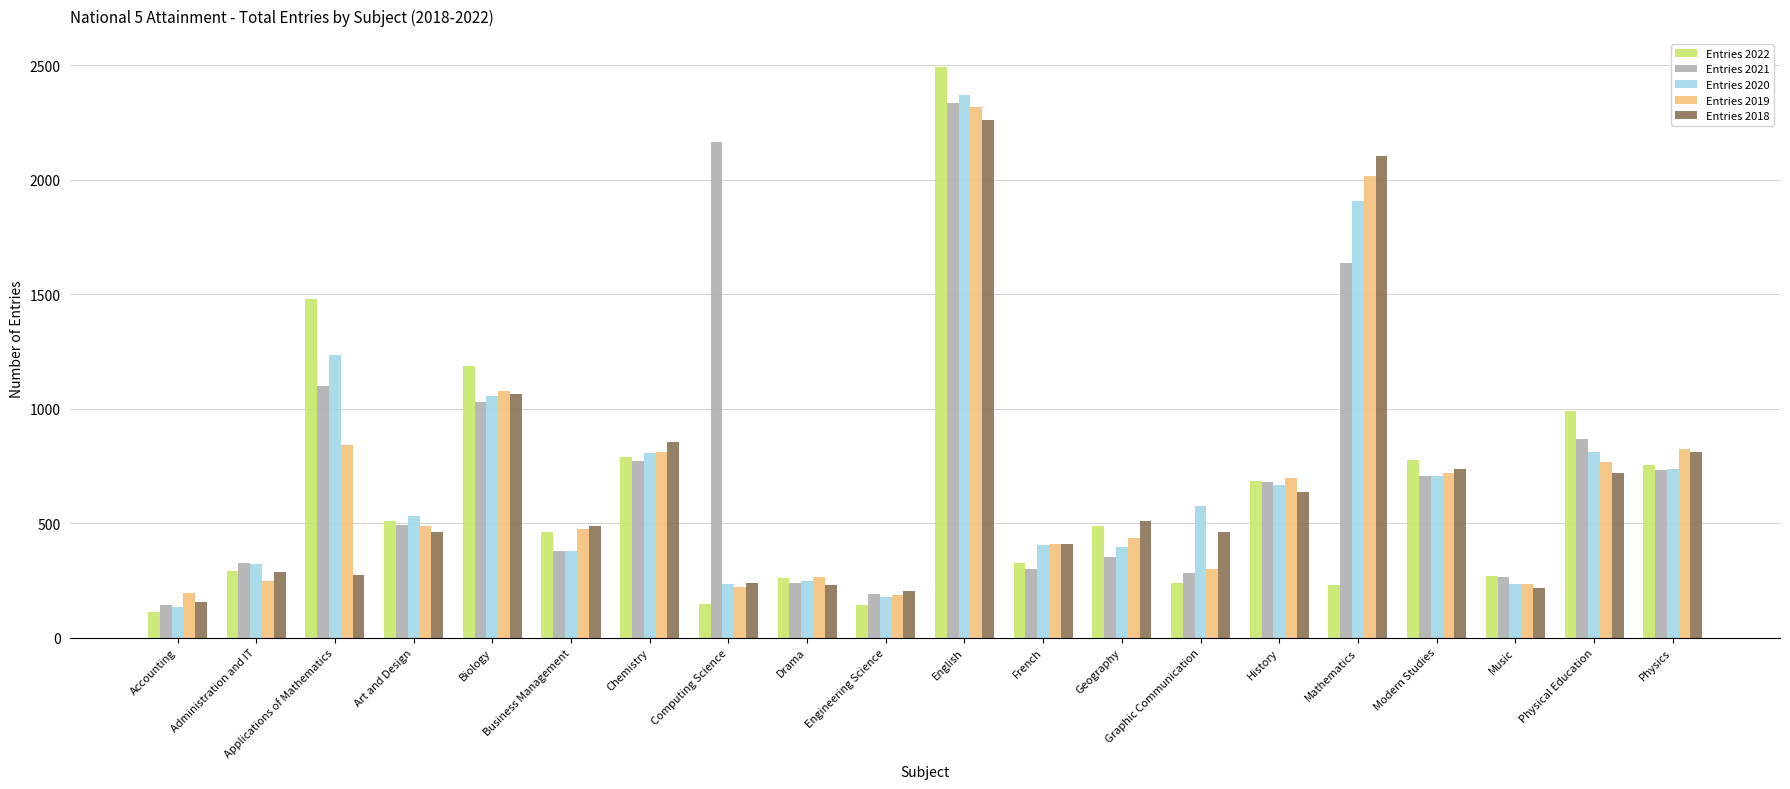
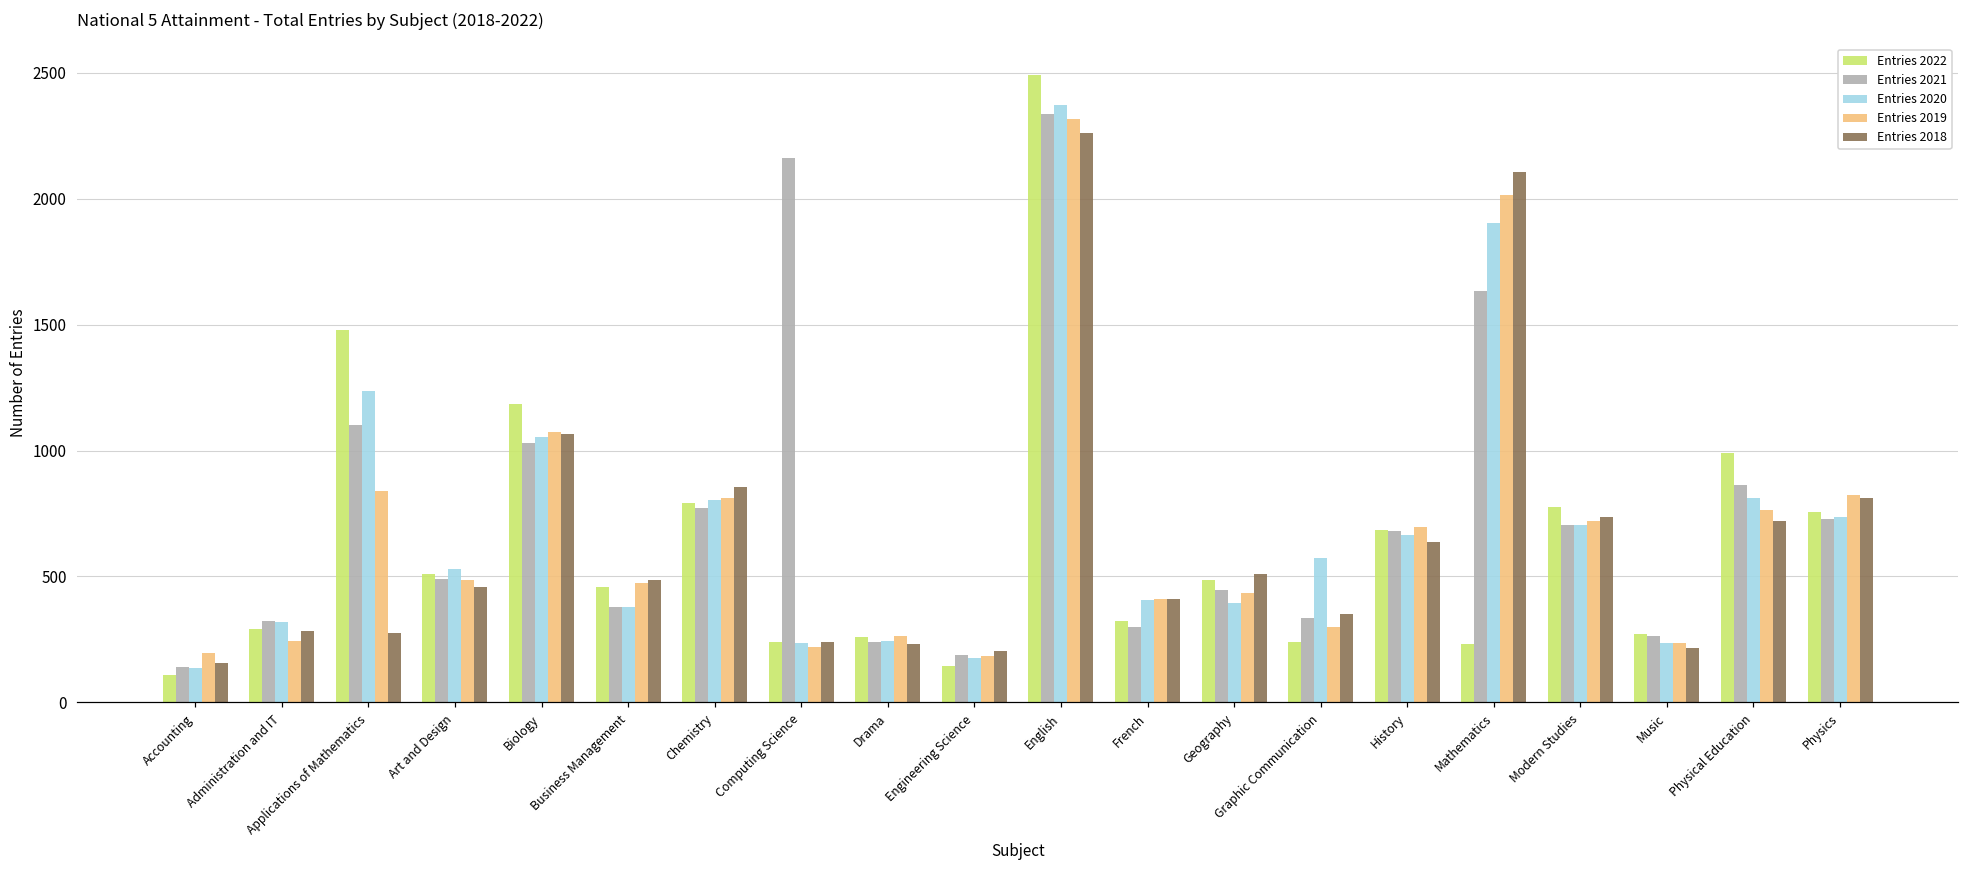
Entries 2022, Computing Science: 150 -> 240
Entries 2021, Geography: 350 -> 450
Entries 2021, Graphic Communication: 280 -> 340
Entries 2018, Graphic Communication: 460 -> 350
